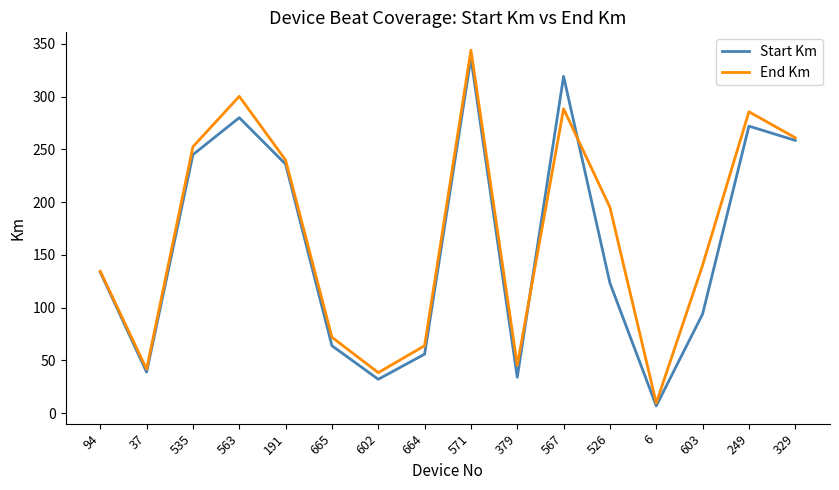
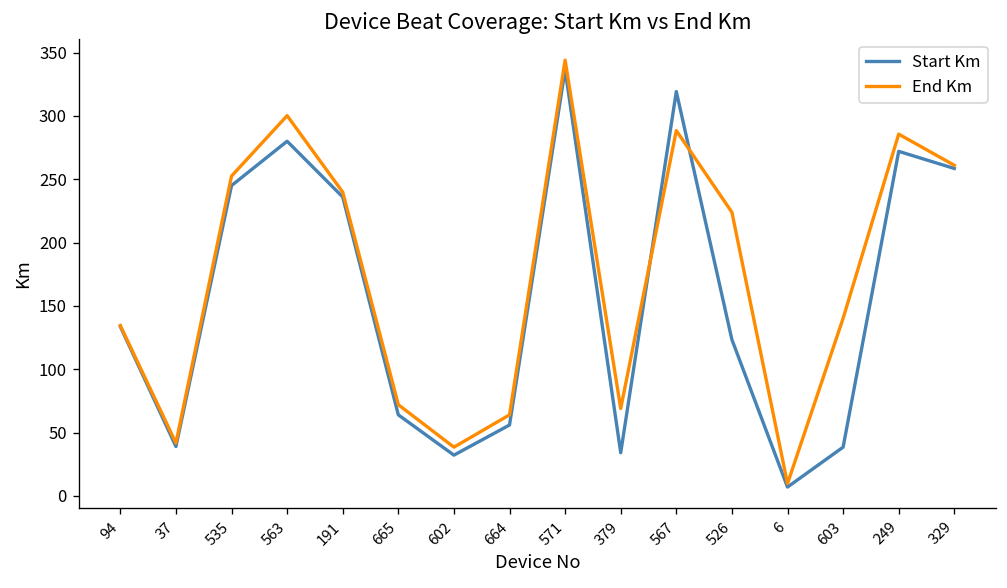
End Km, 379: 45 -> 69
End Km, 526: 195 -> 224
Start Km, 603: 94 -> 39
